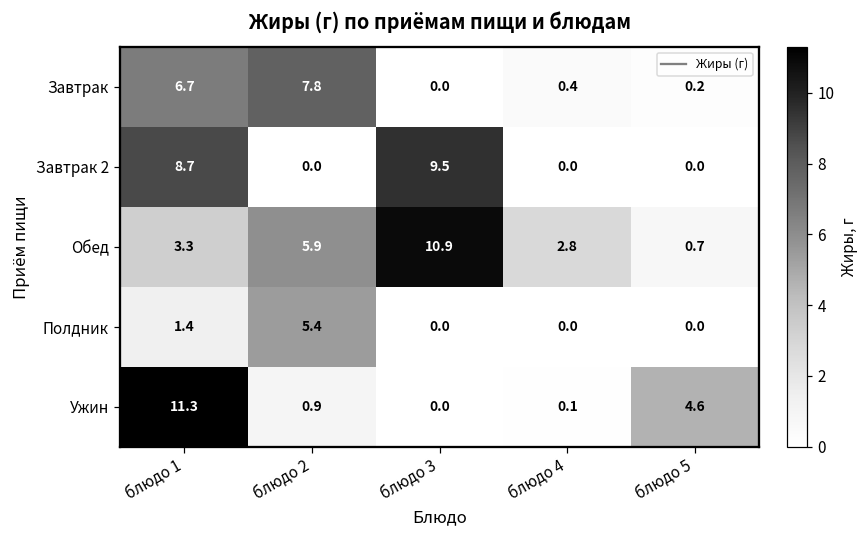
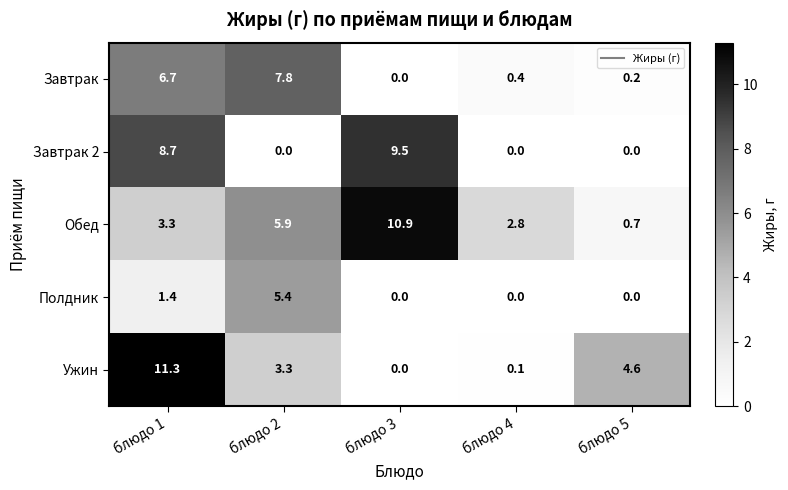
Ужин, блюдо 2: 0.9 -> 3.3
